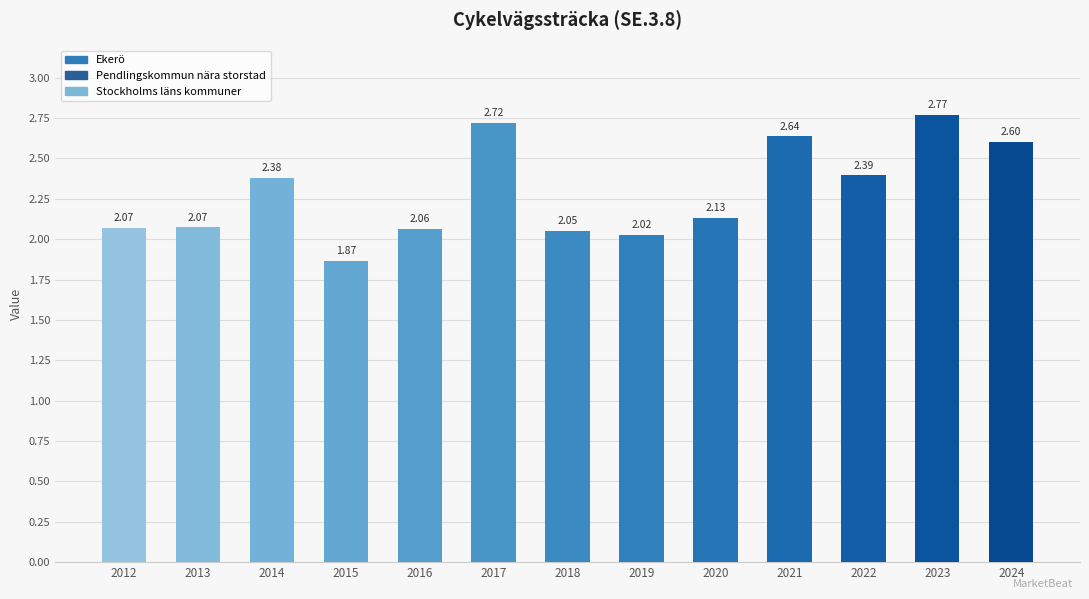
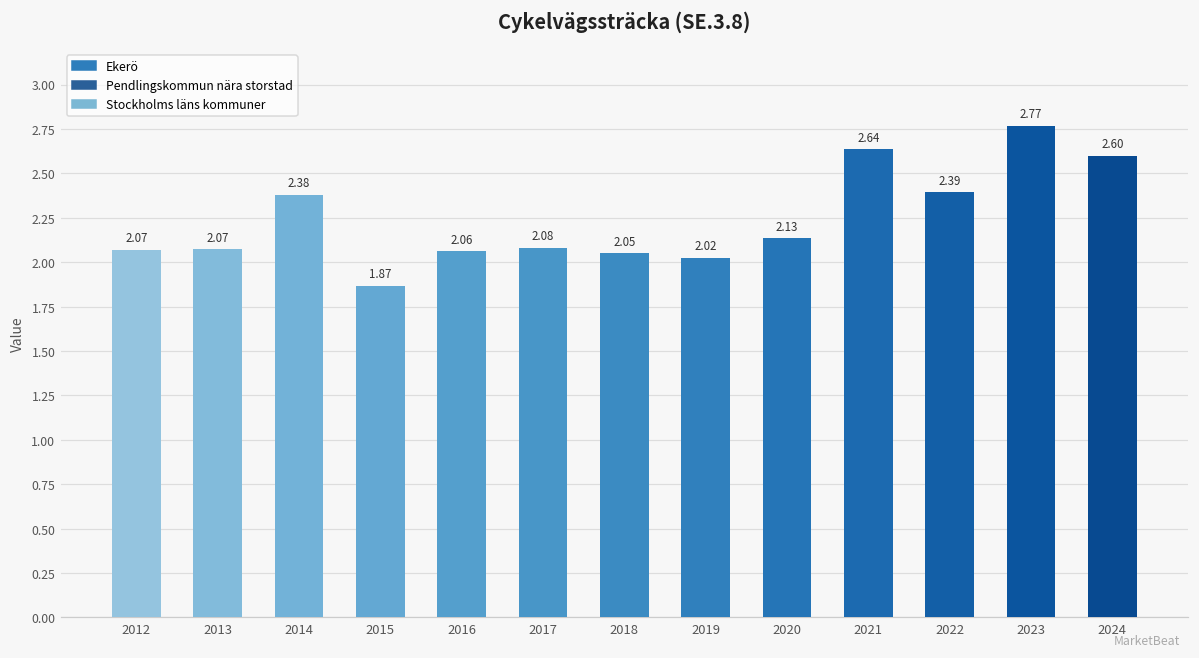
2017: 2.72 -> 2.08
